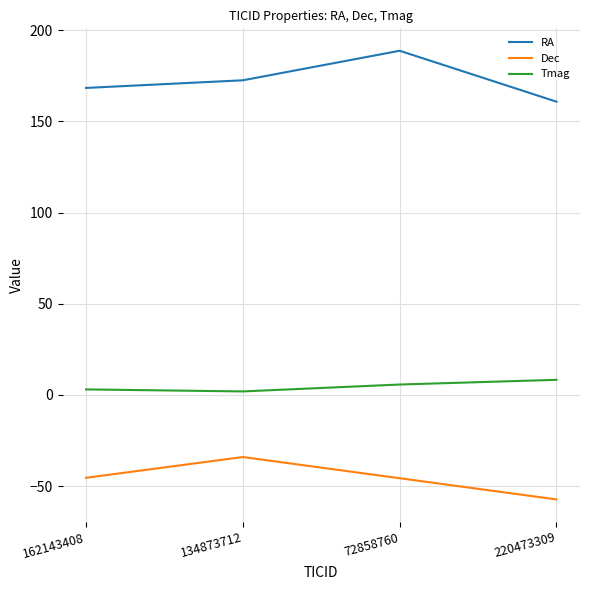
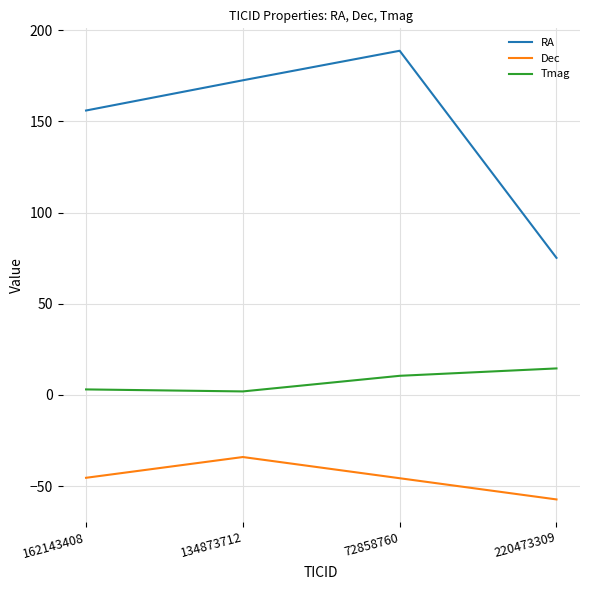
RA, 162143408: 168 -> 156
Tmag, 72858760: 6 -> 11
RA, 220473309: 161 -> 75
Tmag, 220473309: 8 -> 15
